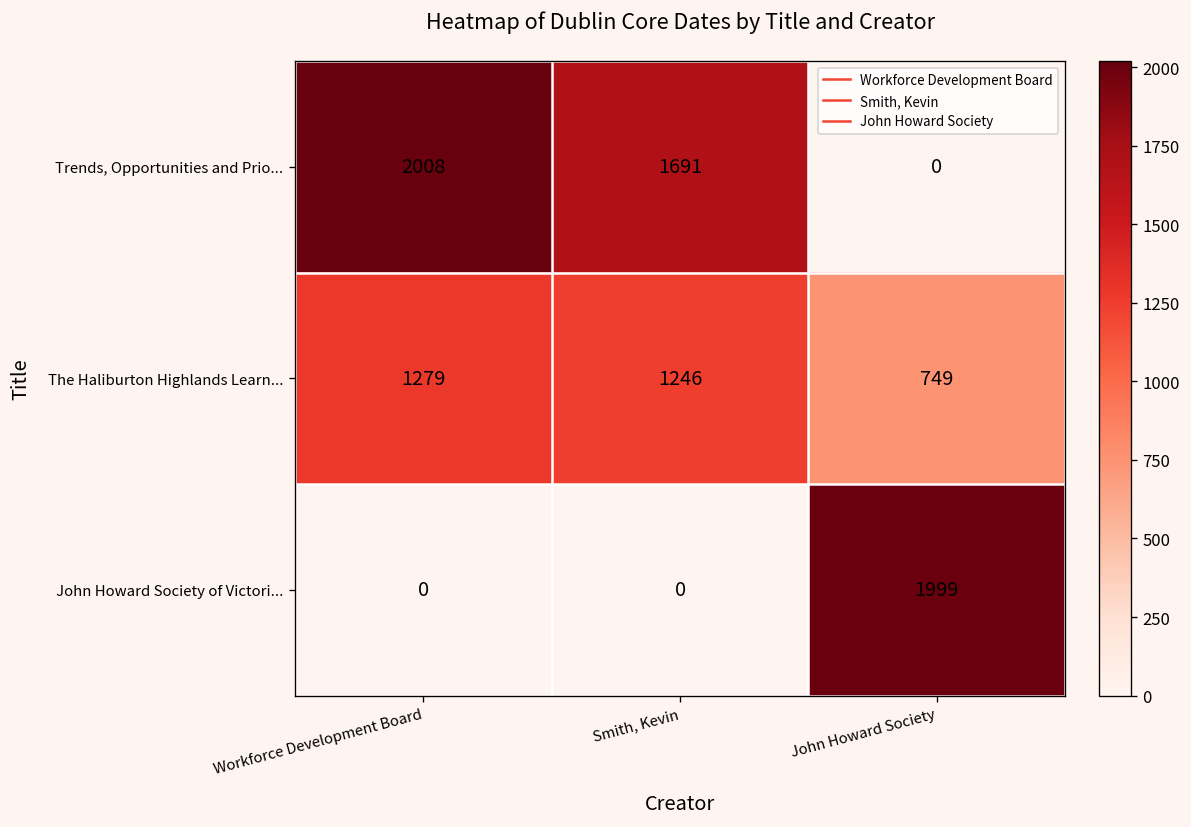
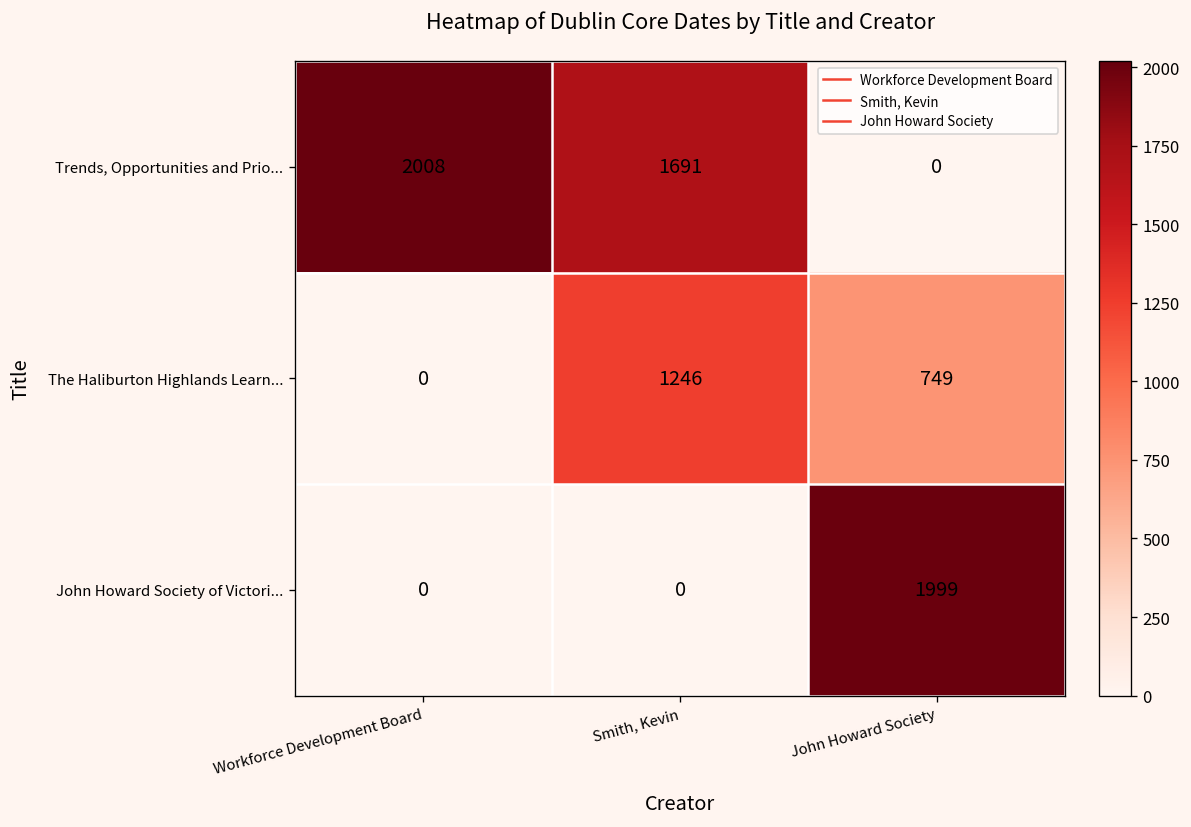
The Haliburton Highlands Learn..., Workforce Development Board: 1279 -> 0
